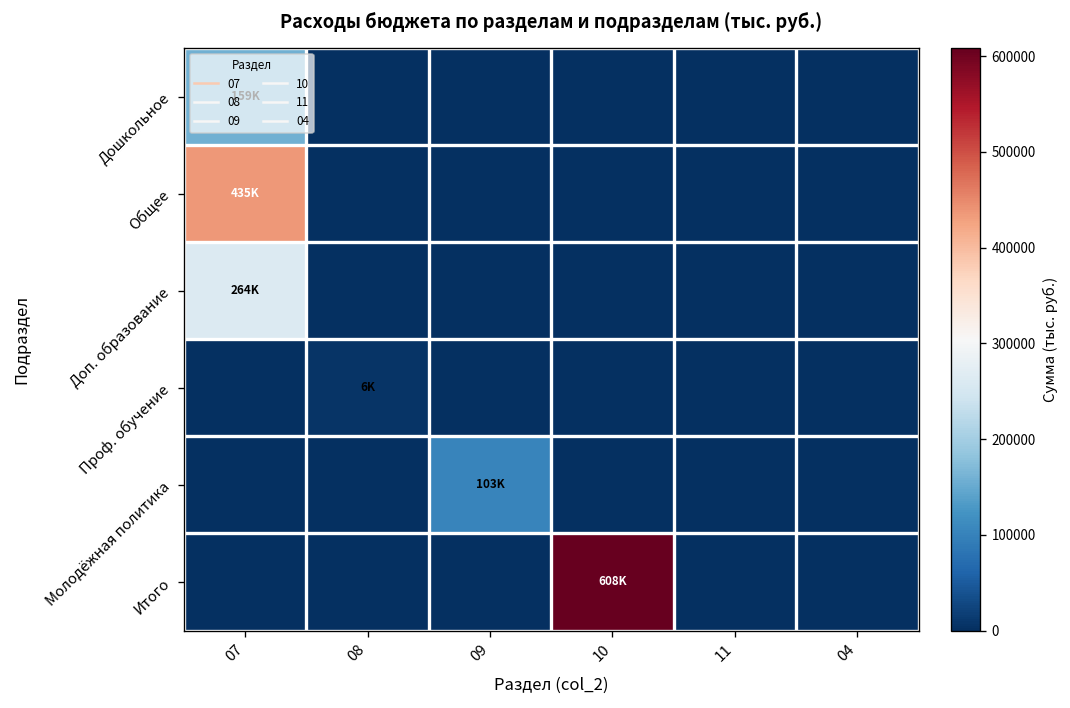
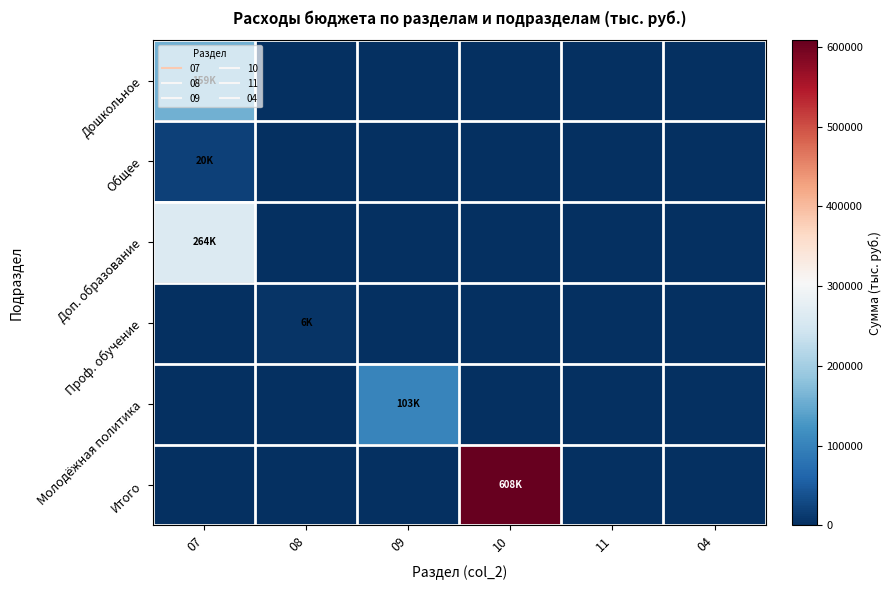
Общее, 07: 435K -> 20K
